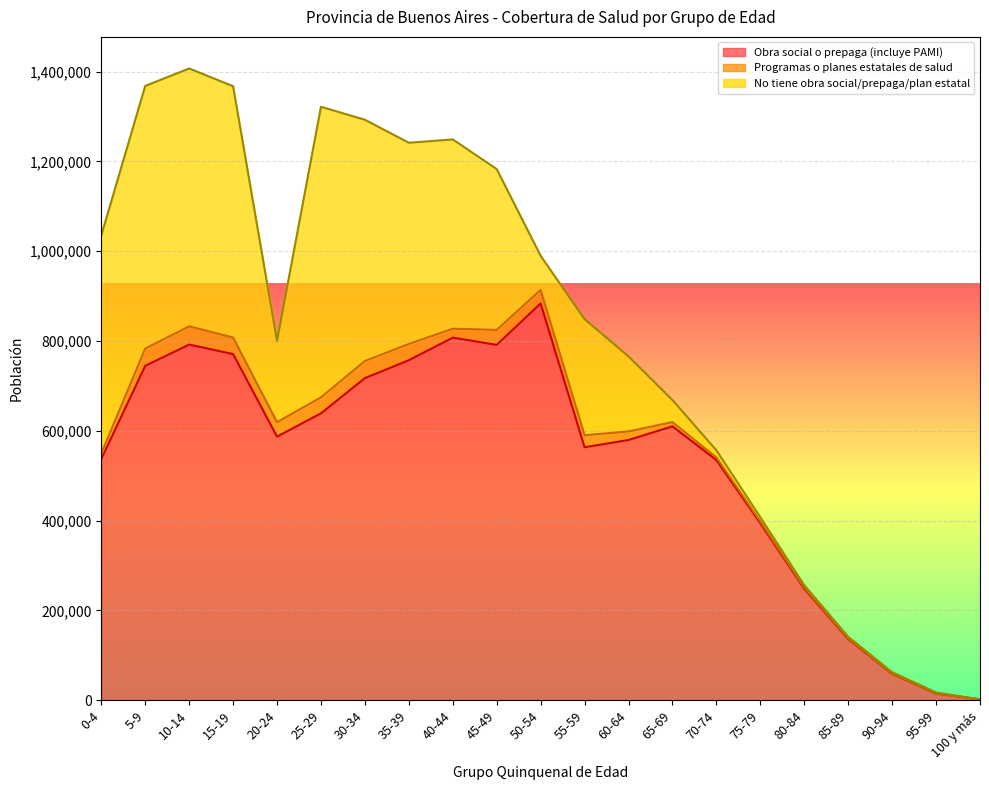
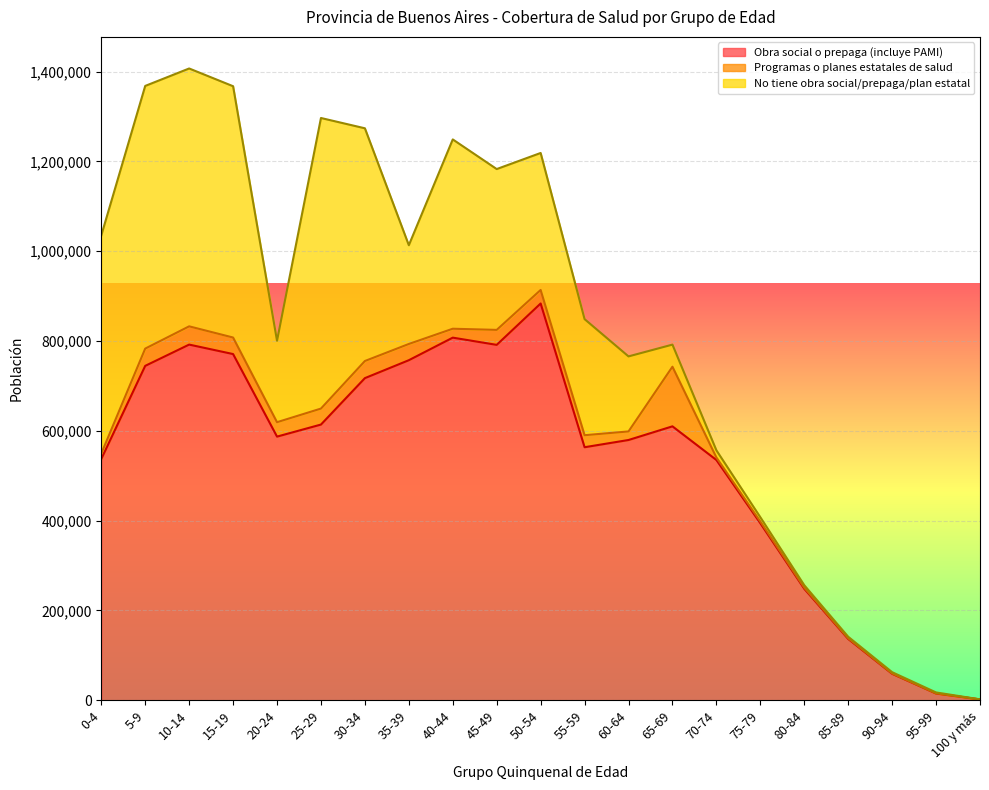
Obra social o prepaga (incluye PAMI), 25-29: 640,000 -> 610,000
No tiene obra social/prepaga/plan estatal, 30-34: 540,000 -> 520,000
No tiene obra social/prepaga/plan estatal, 35-39: 450,000 -> 220,000
No tiene obra social/prepaga/plan estatal, 50-54: 80,000 -> 310,000
Programas o planes estatales de salud, 65-69: 10,000 -> 130,000
